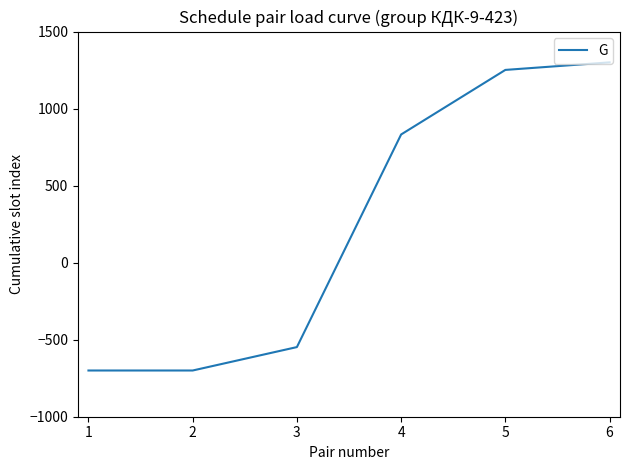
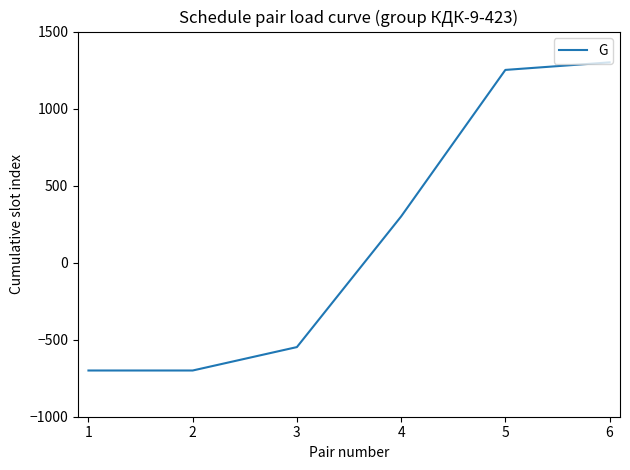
4: 830 -> 300
